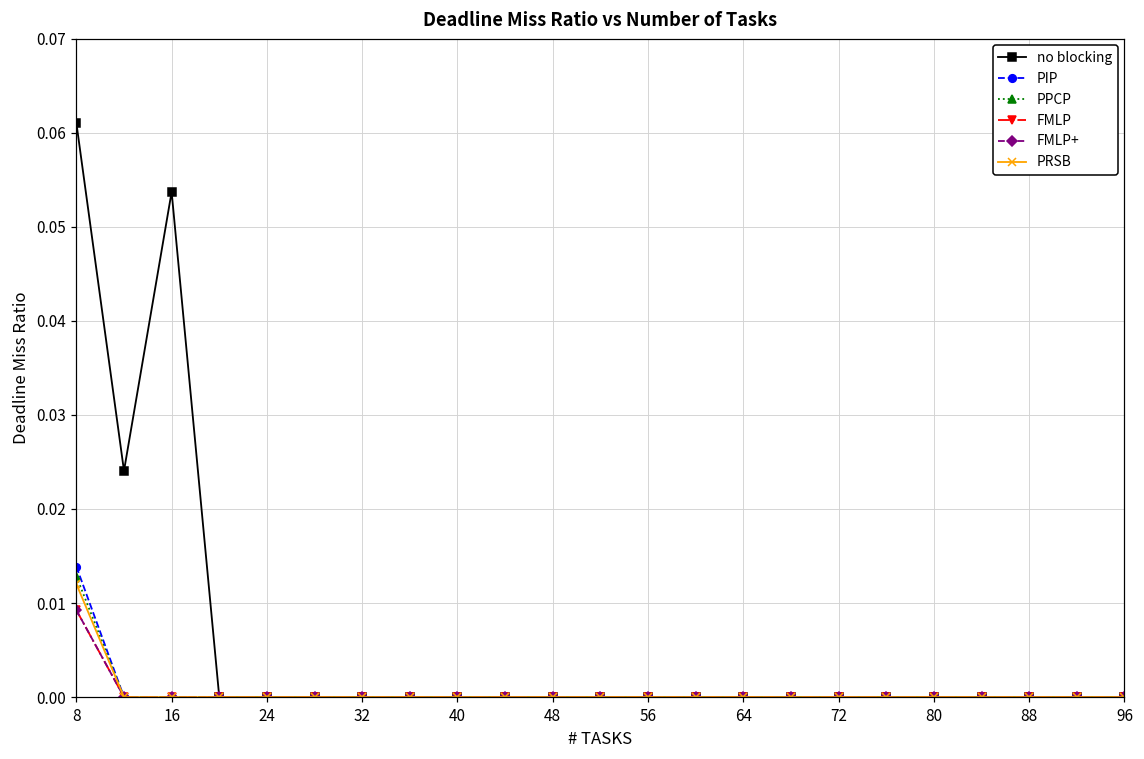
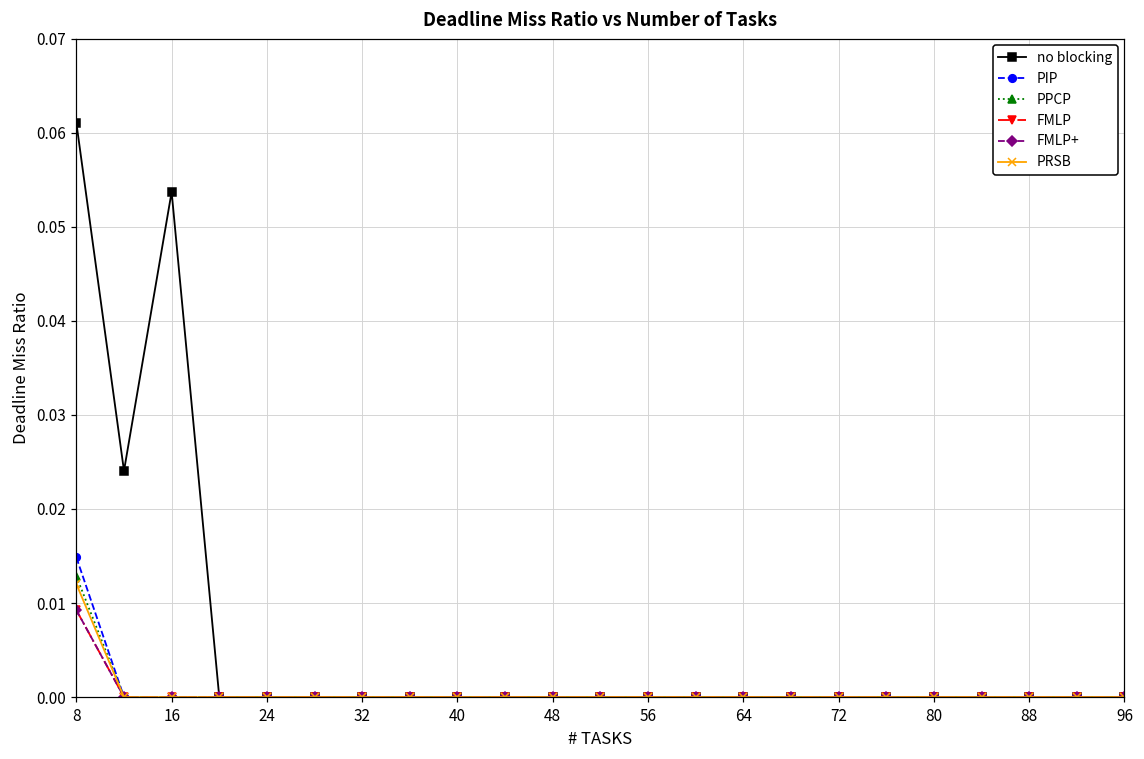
PIP, 8: 0.014 -> 0.015
